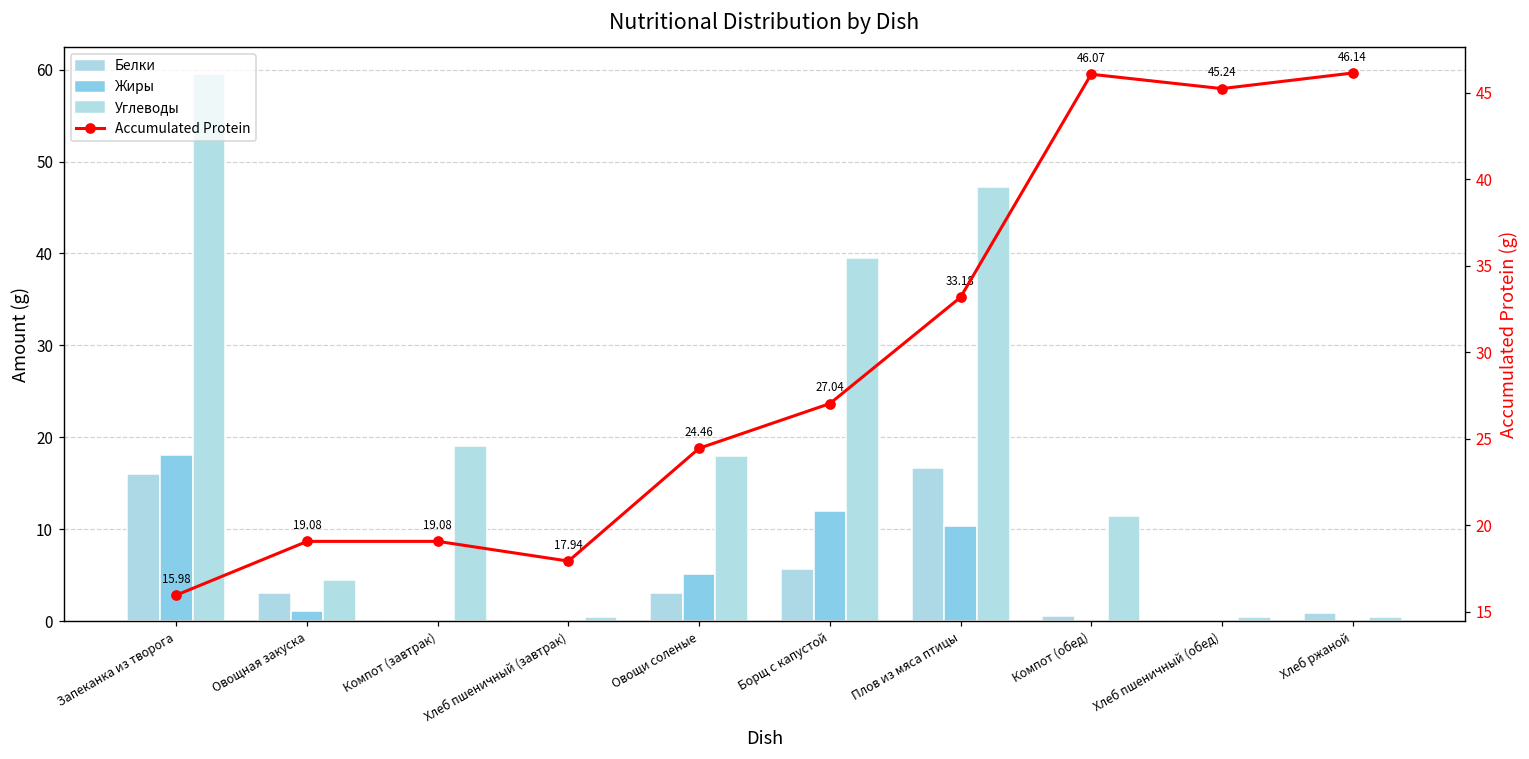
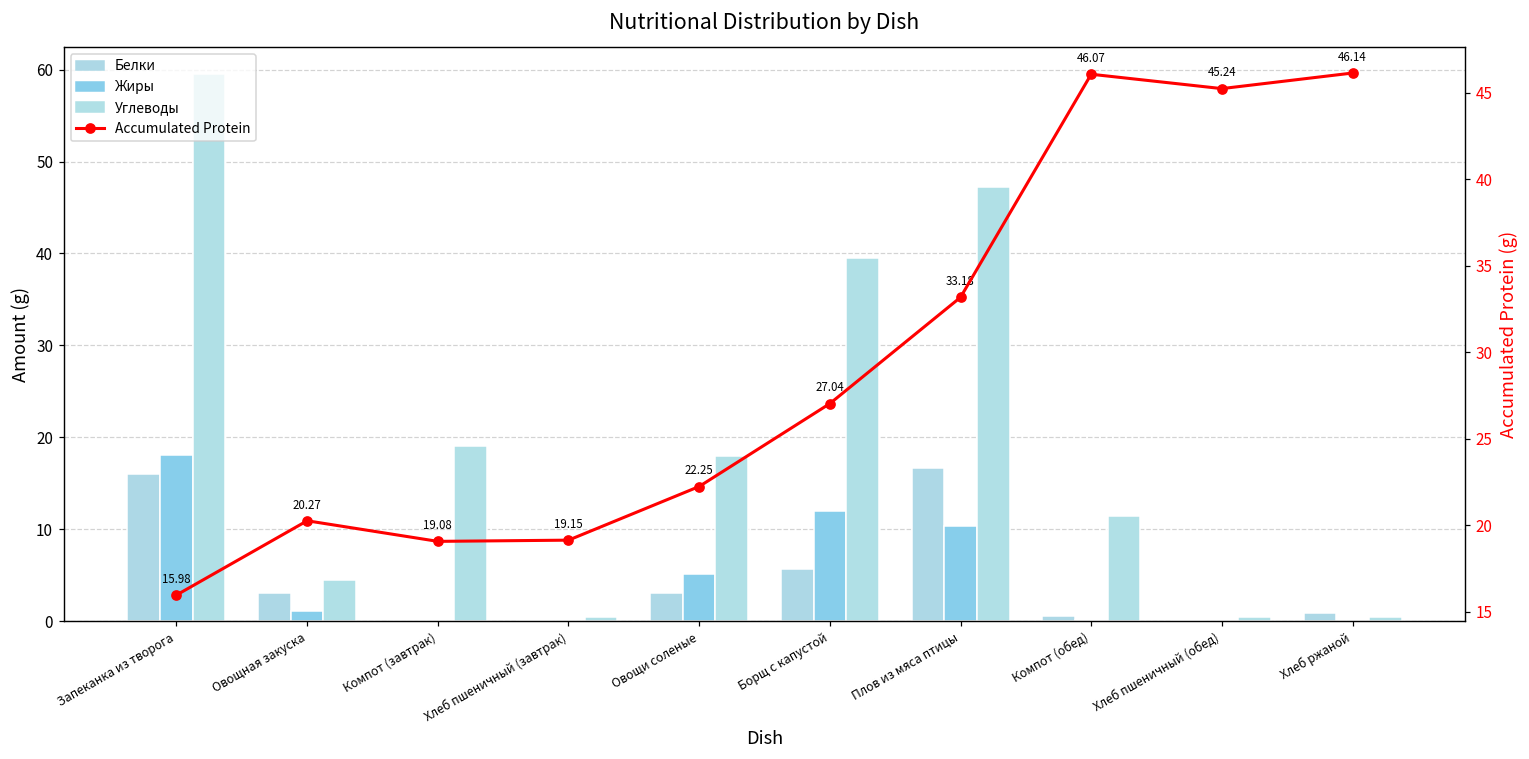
Accumulated Protein, Овощная закуска: 19.08 -> 20.27
Accumulated Protein, Хлеб пшеничный (завтрак): 17.94 -> 19.15
Accumulated Protein, Овощи соленые: 24.46 -> 22.25
